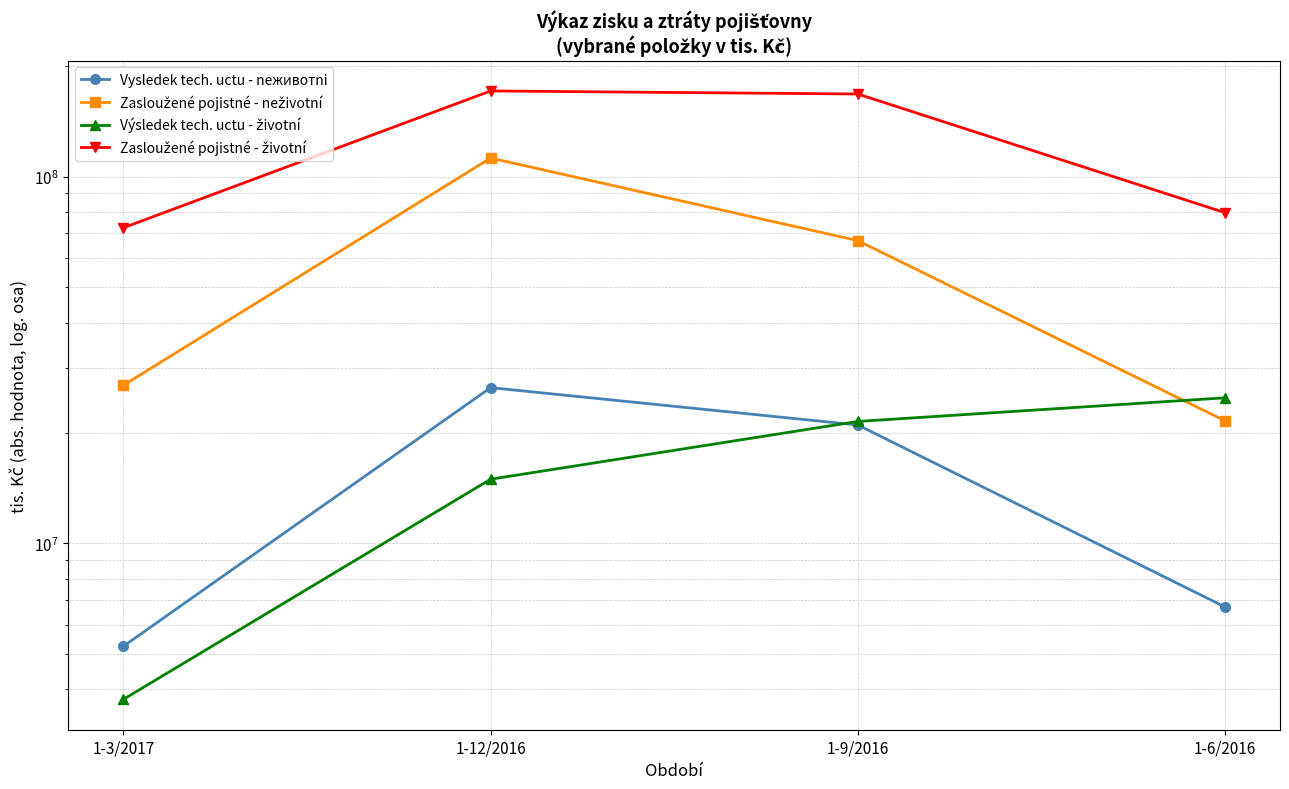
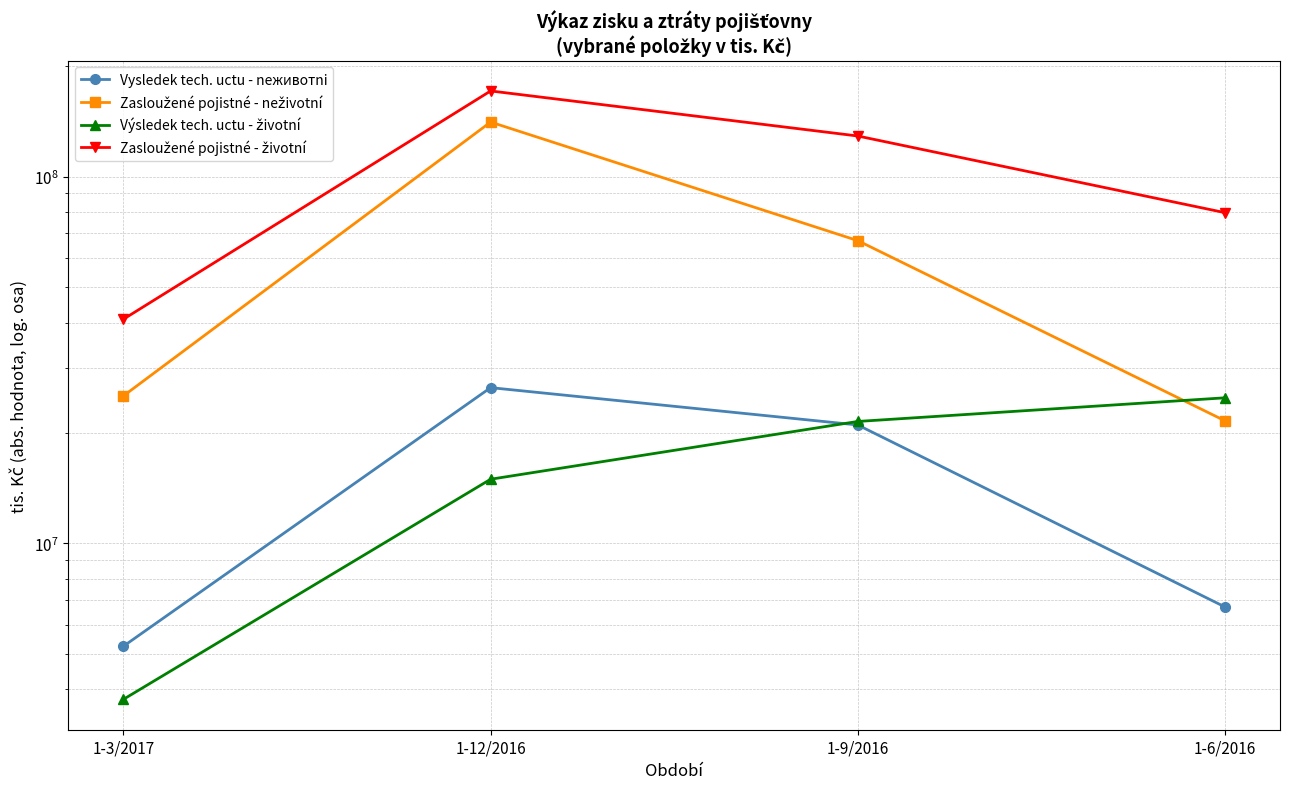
Zasloužené pojistné - neživotní, 1-3/2017: 27000000 -> 25000000
Zasloužené pojistné - životní, 1-3/2017: 73000000 -> 41000000
Zasloužené pojistné - neživotní, 1-12/2016: 112000000 -> 141000000
Zasloužené pojistné - životní, 1-9/2016: 170000000 -> 129000000
